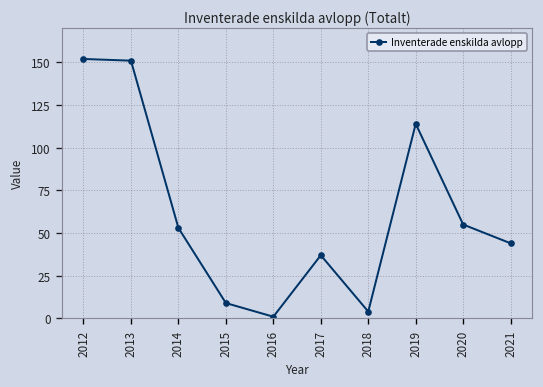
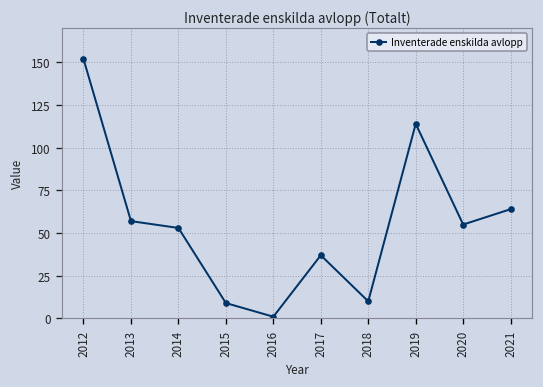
2013: 151 -> 57
2018: 4 -> 10
2021: 44 -> 64
